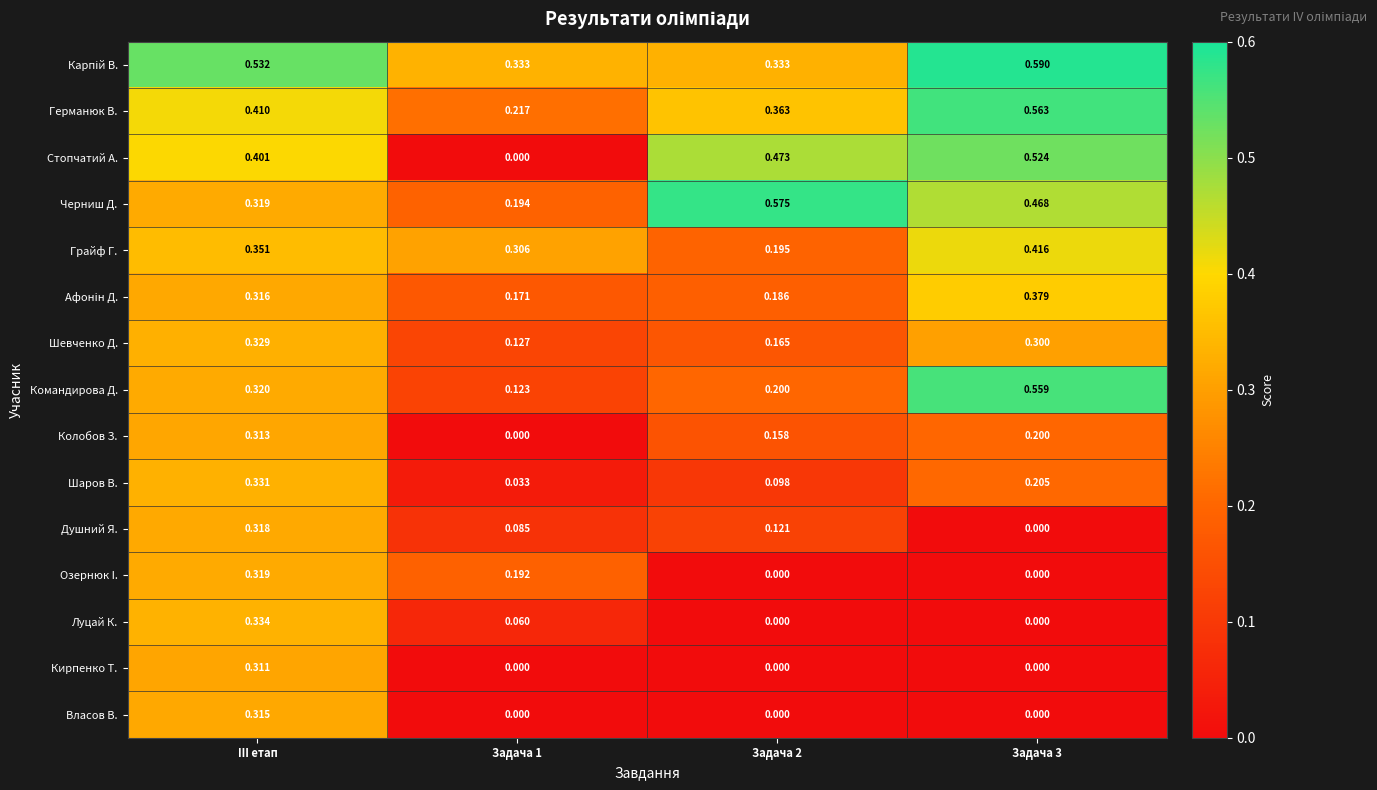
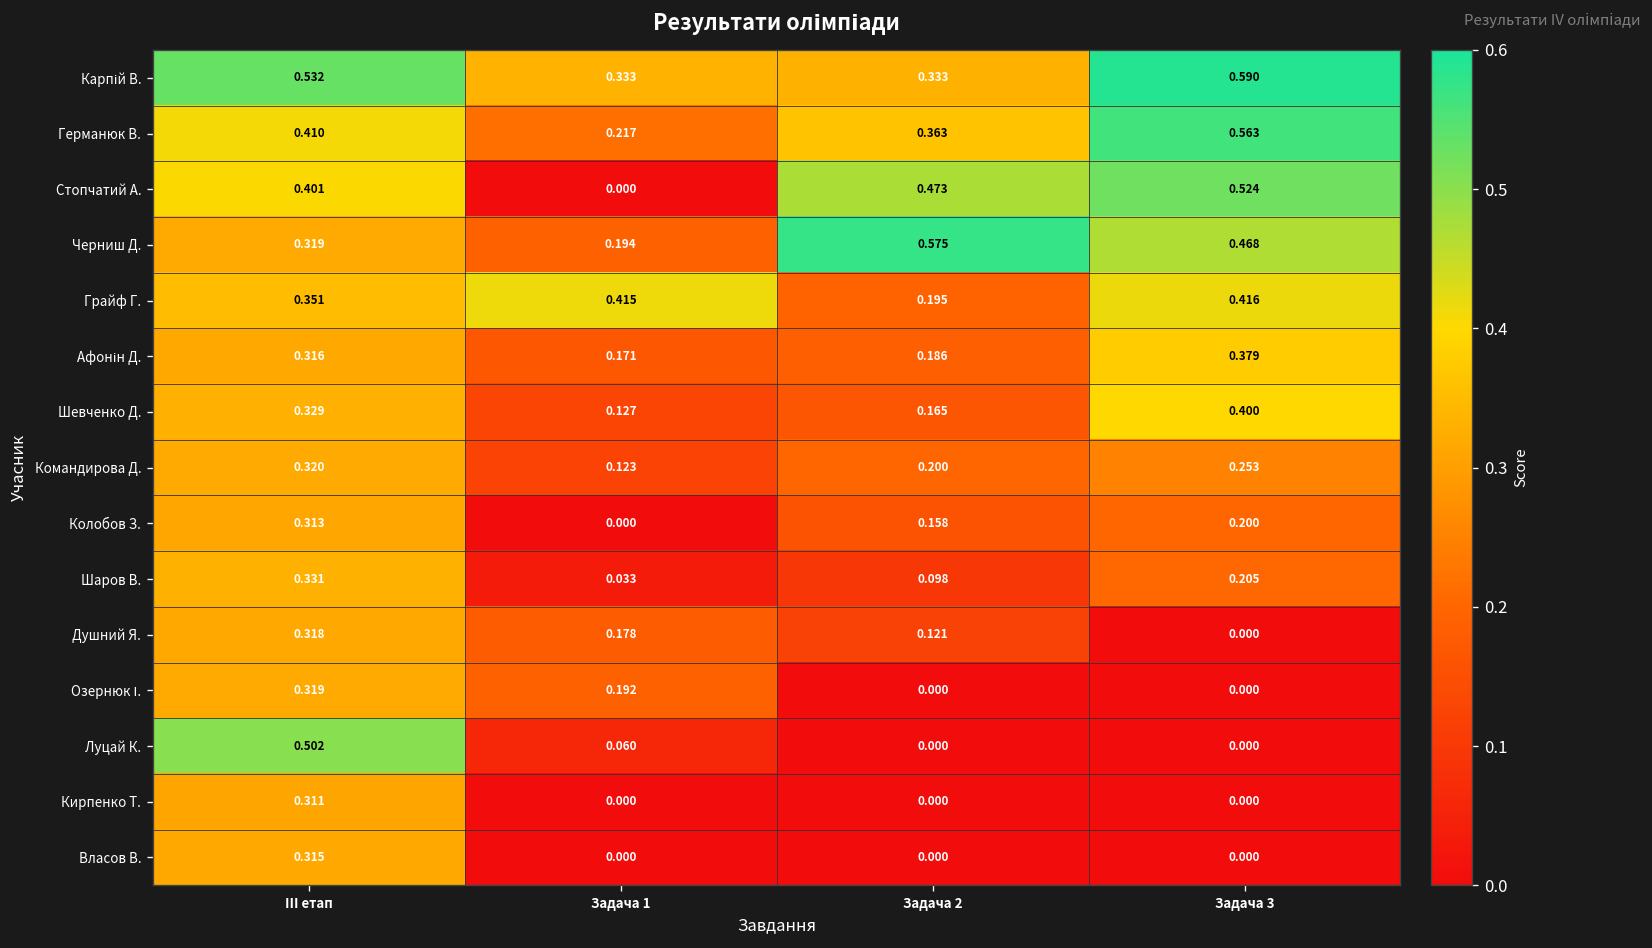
Грайф Г., Задача 1: 0.306 -> 0.415
Шевченко Д., Задача 3: 0.300 -> 0.400
Командирова Д., Задача 3: 0.559 -> 0.253
Душний Я., Задача 1: 0.085 -> 0.178
Луцай К., III етап: 0.334 -> 0.502
